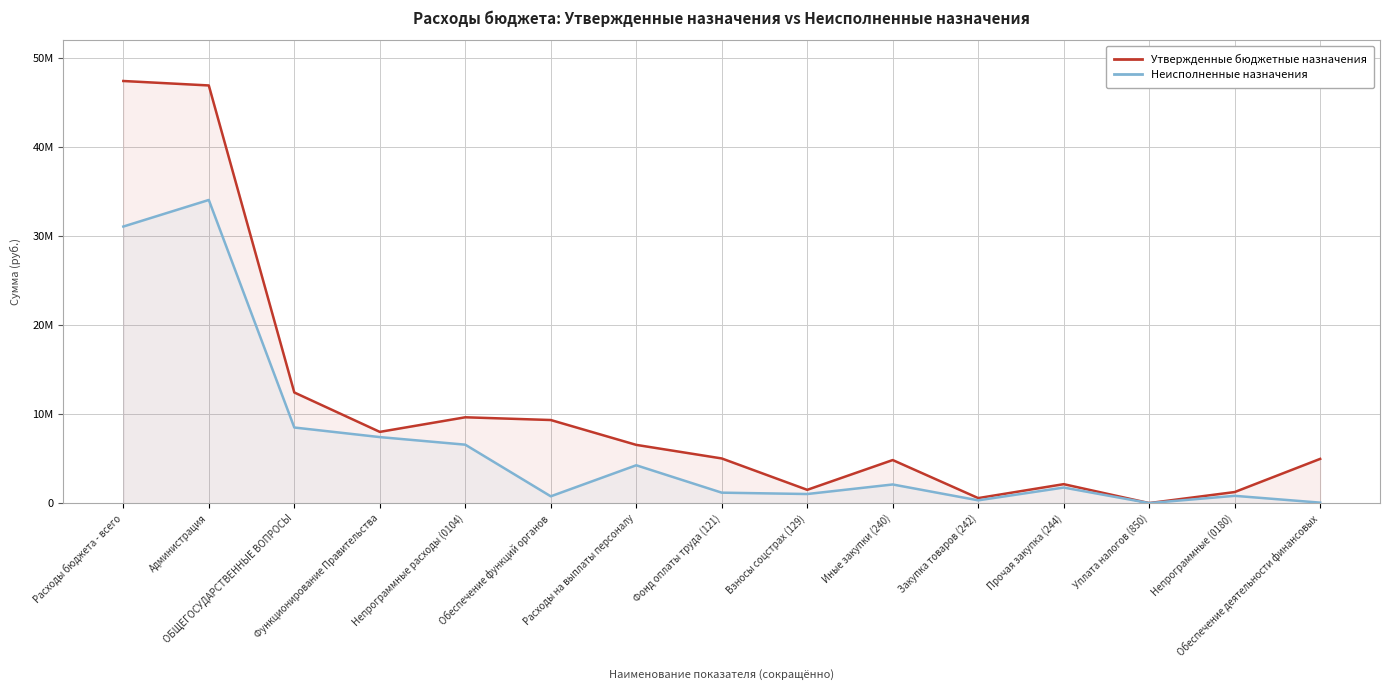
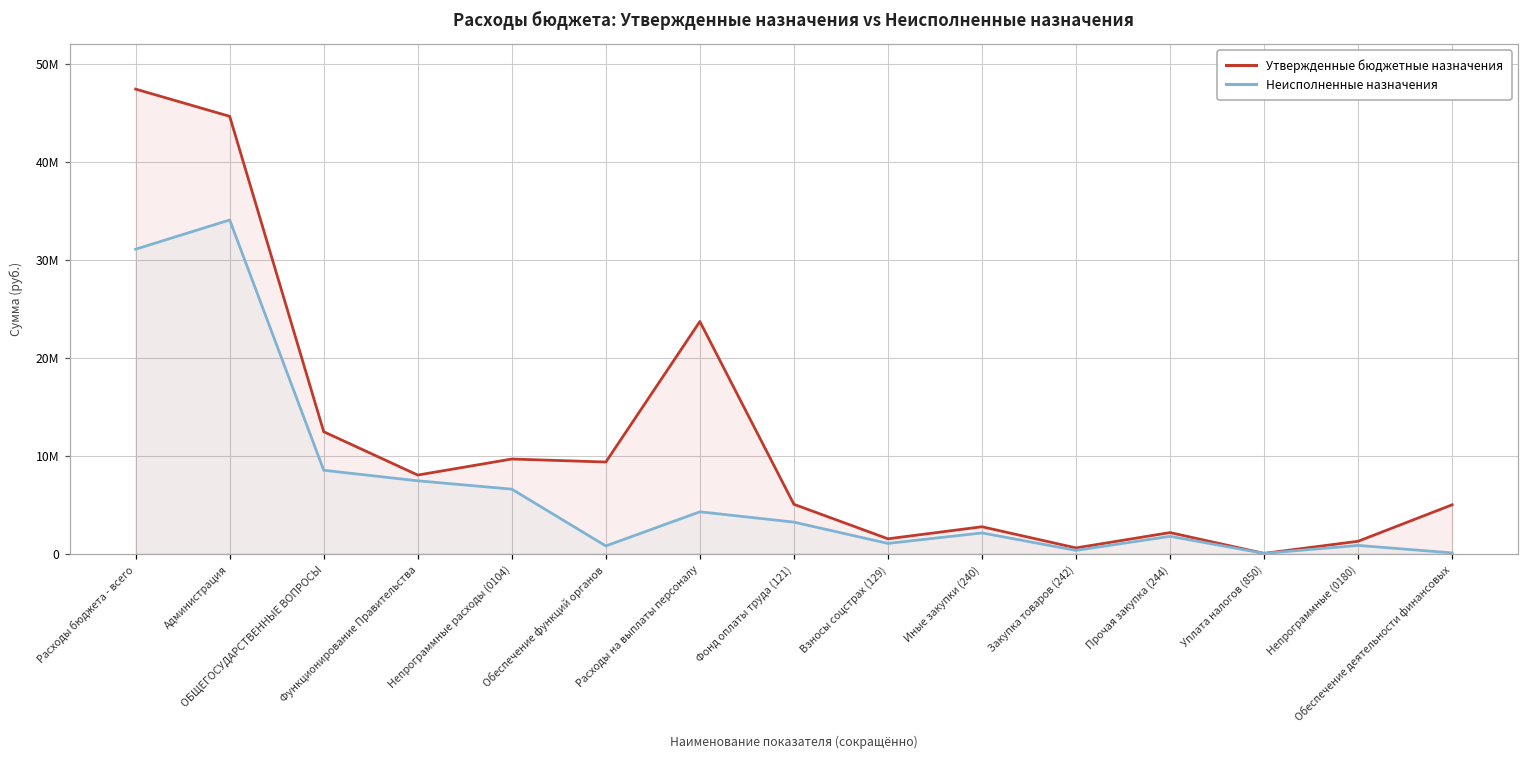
Утвержденные бюджетные назначения, Администрация: 47000000 -> 45000000
Утвержденные бюджетные назначения, Расходы на выплаты персоналу: 7000000 -> 24000000
Неисполненные назначения, Фонд оплаты труда (121): 1000000 -> 3000000
Утвержденные бюджетные назначения, Иные закупки (240): 5000000 -> 3000000
